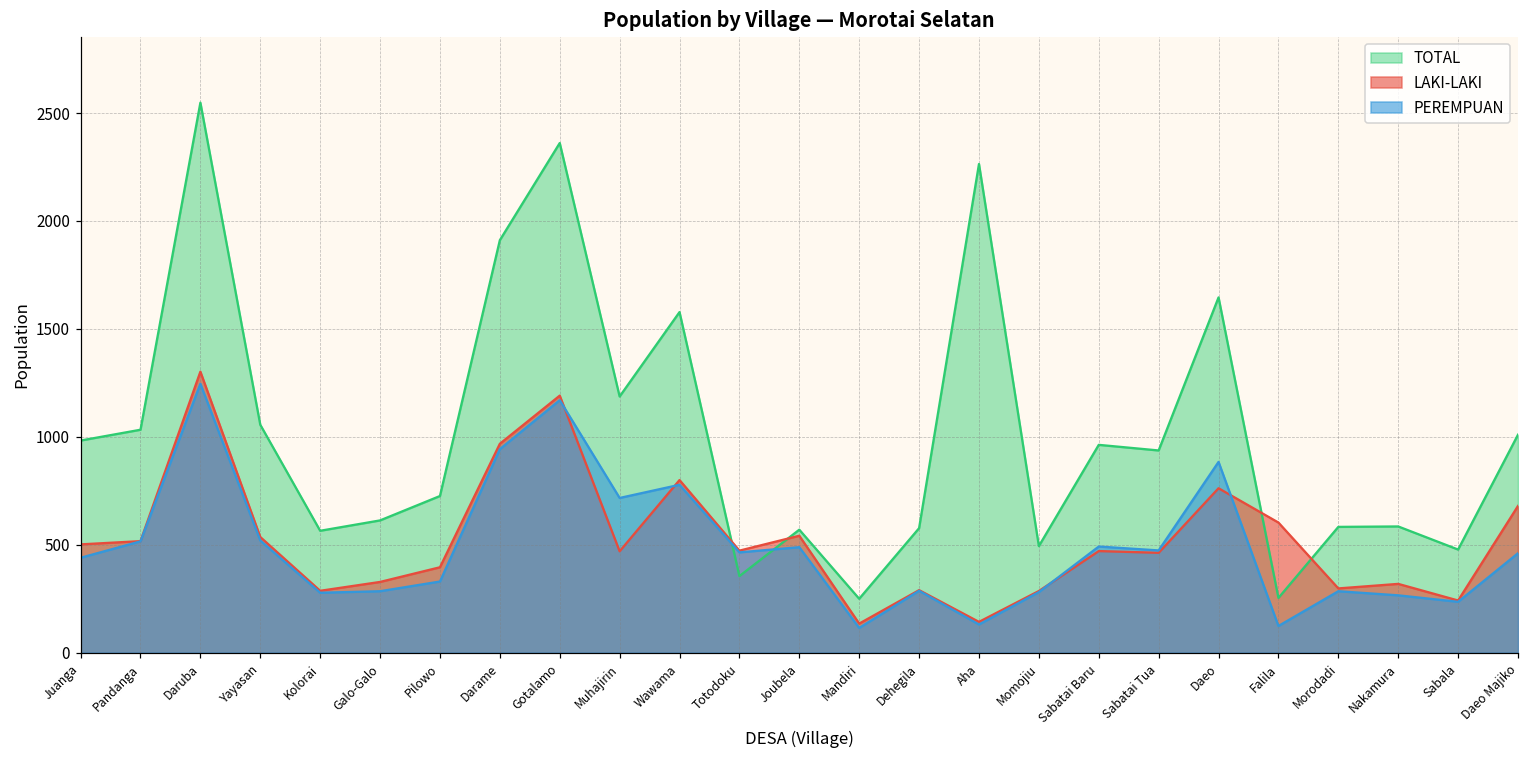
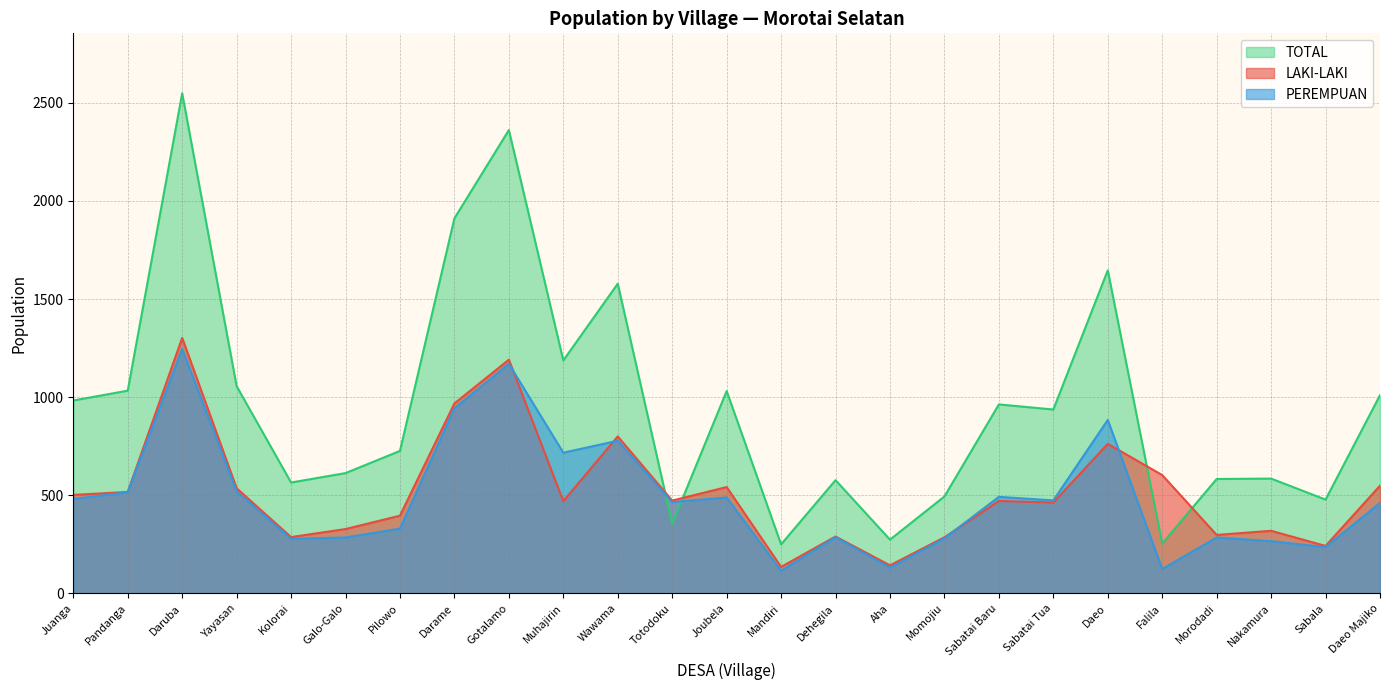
PEREMPUAN, Juanga: 440 -> 480
TOTAL, Joubela: 570 -> 1030
TOTAL, Aha: 2260 -> 270
LAKI-LAKI, Daeo Majiko: 680 -> 550
